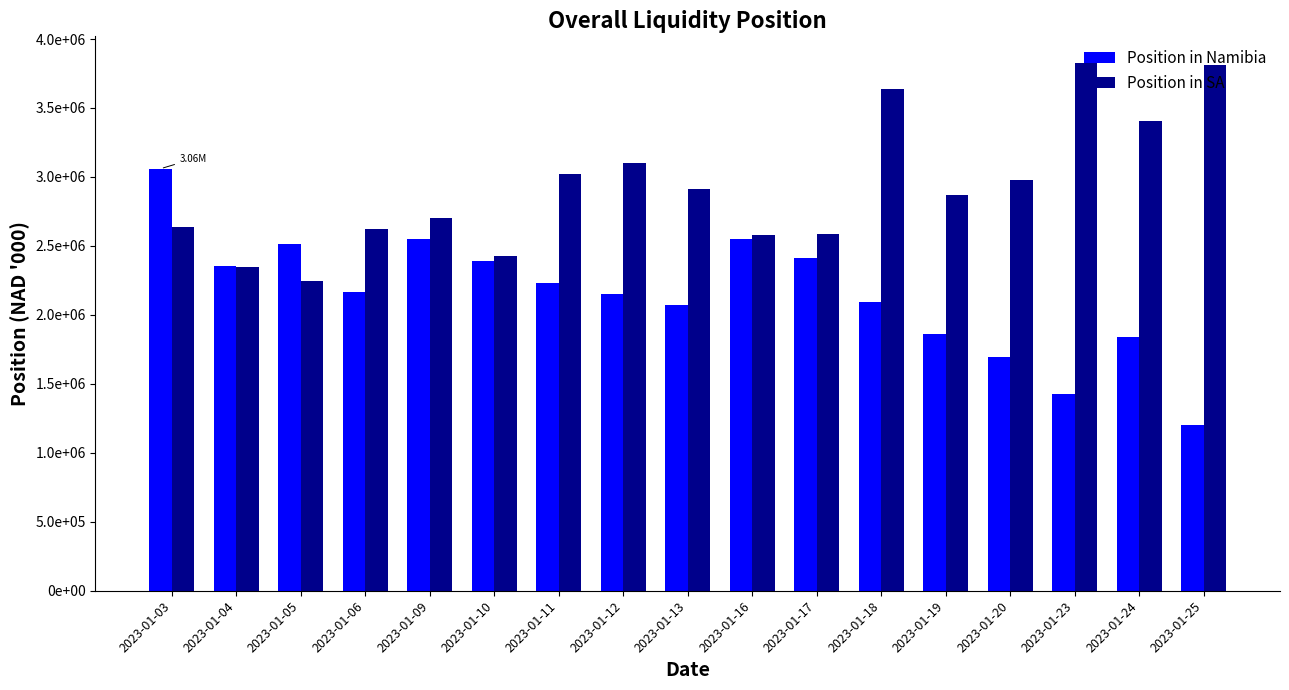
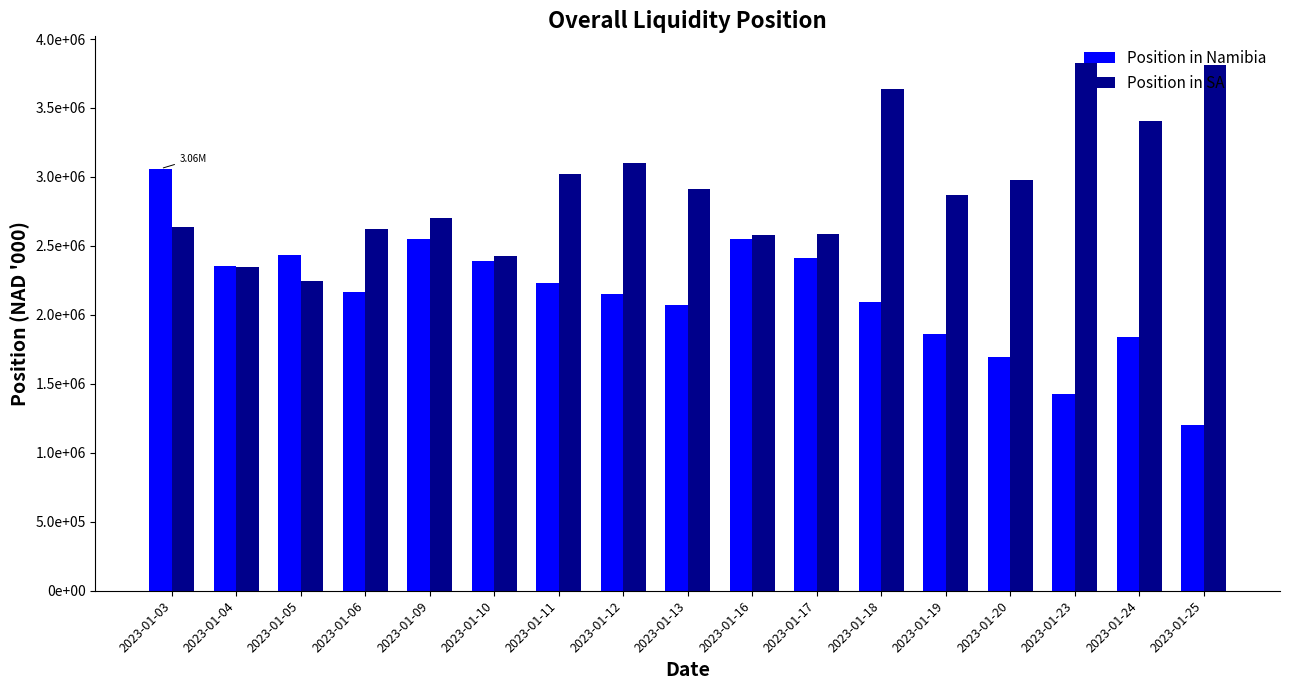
Position in Namibia, 2023-01-05: 2510000 -> 2430000
